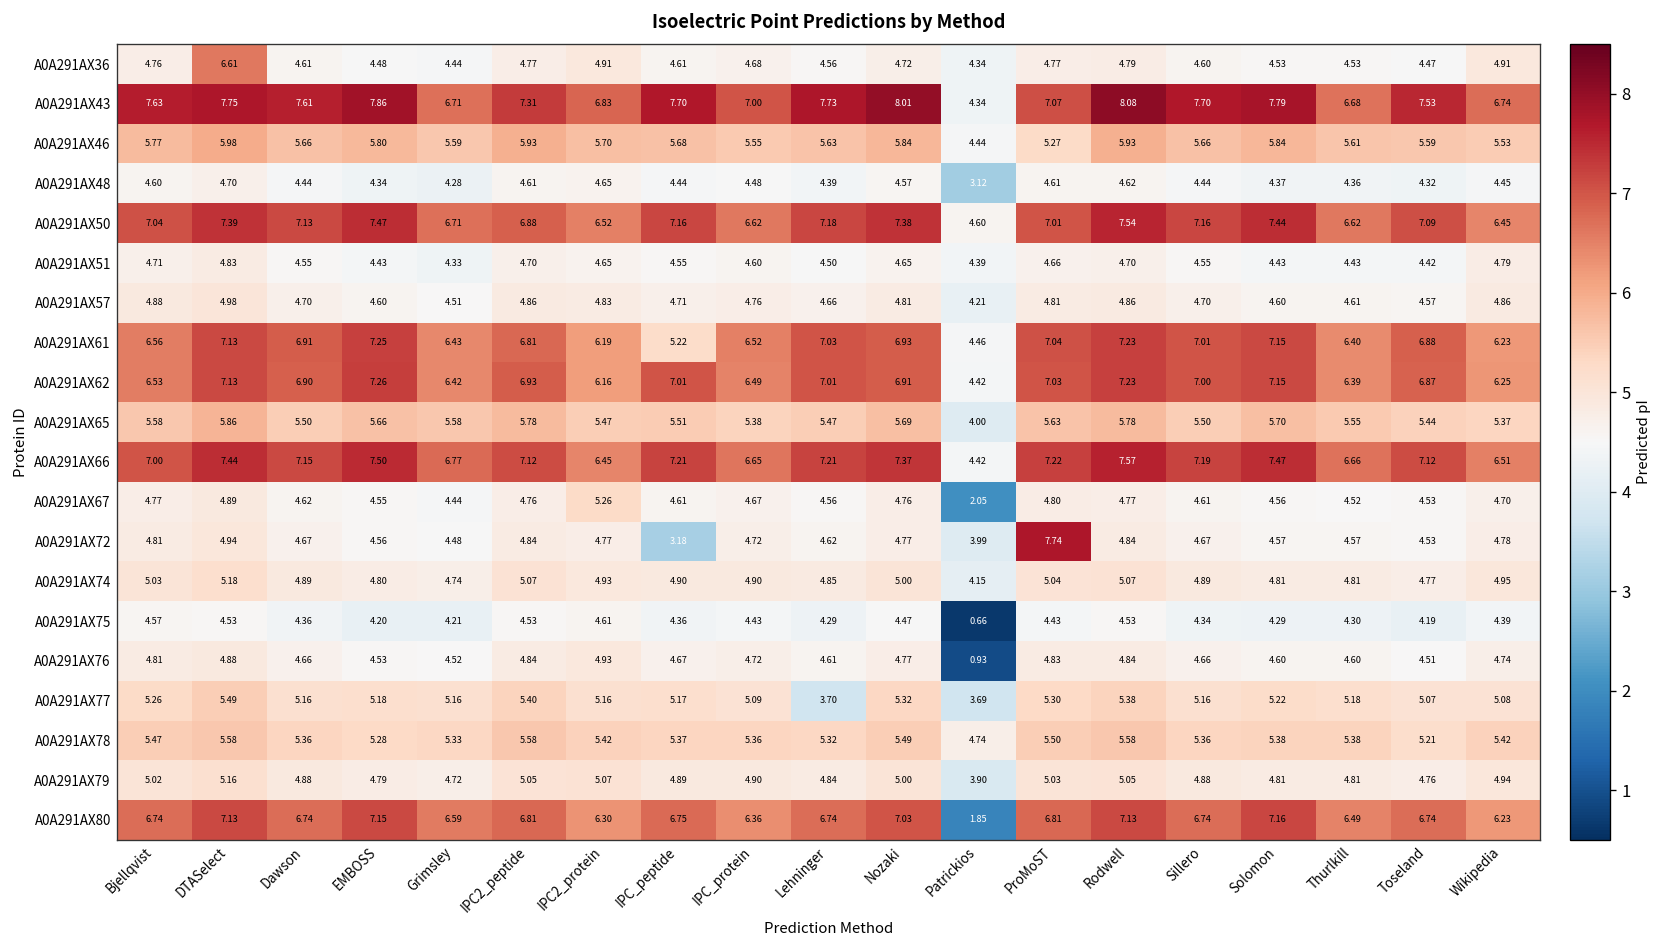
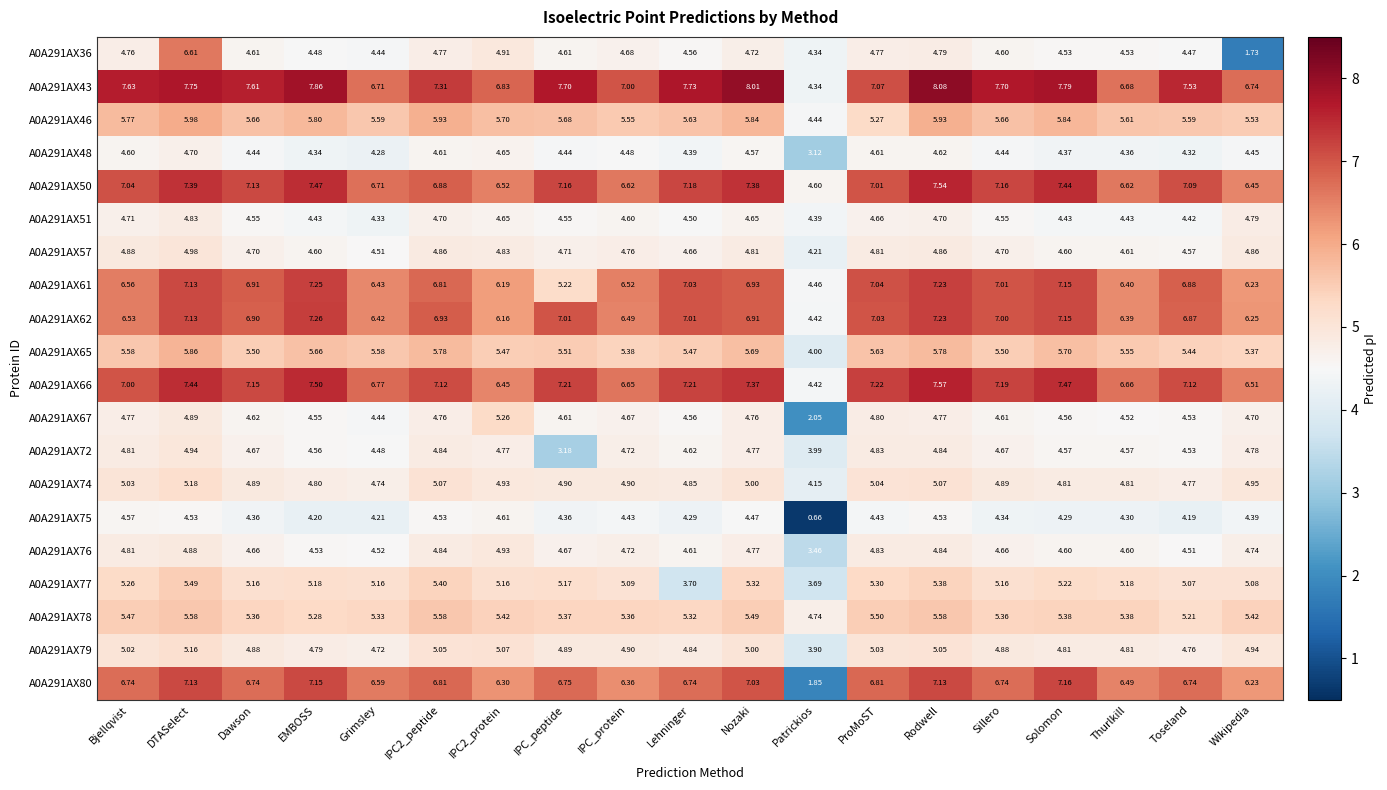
A0A291AX36, Wikipedia: 4.91 -> 1.73
A0A291AX72, ProMoST: 7.74 -> 4.83
A0A291AX76, Patrickios: 0.93 -> 3.46
